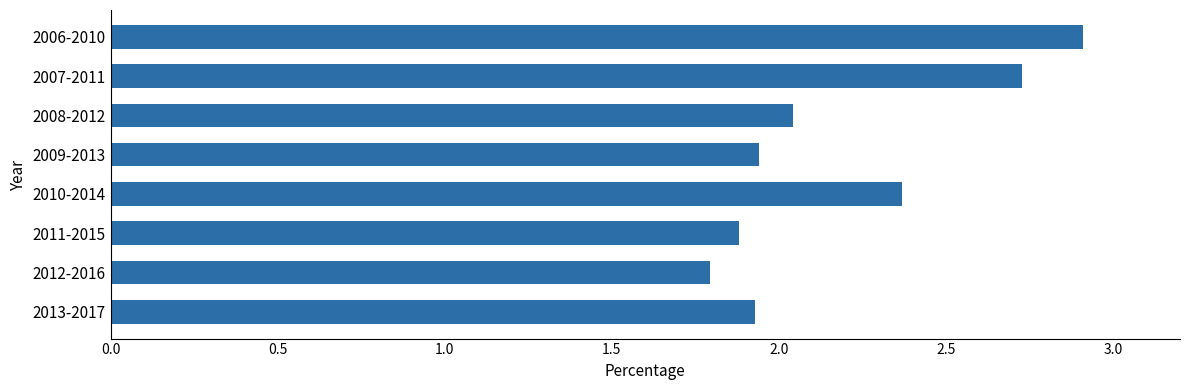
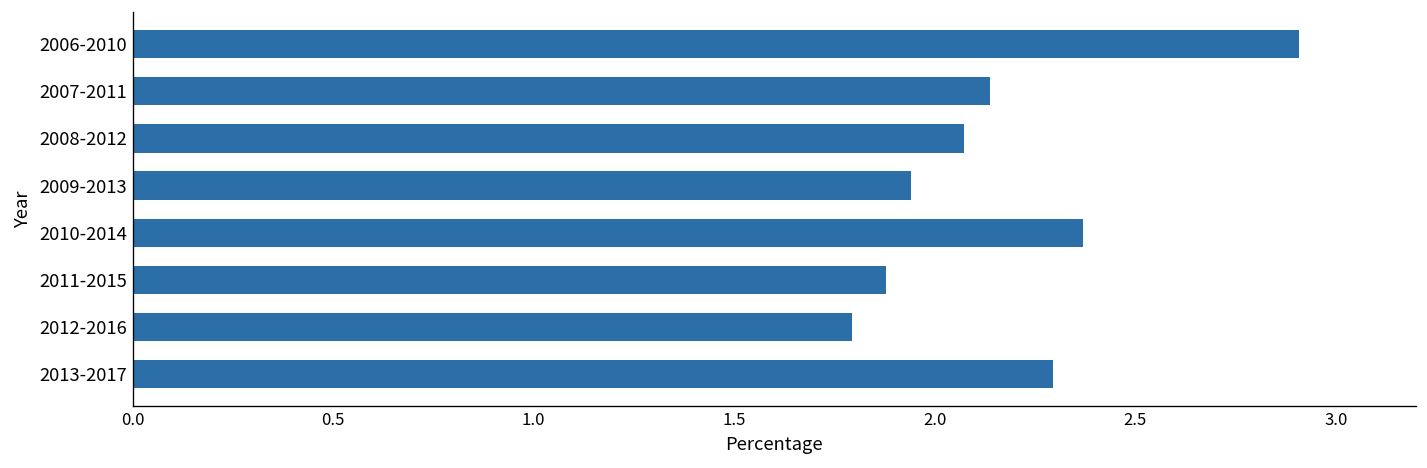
2007-2011: 2.73 -> 2.14
2008-2012: 2.04 -> 2.07
2013-2017: 1.93 -> 2.30
